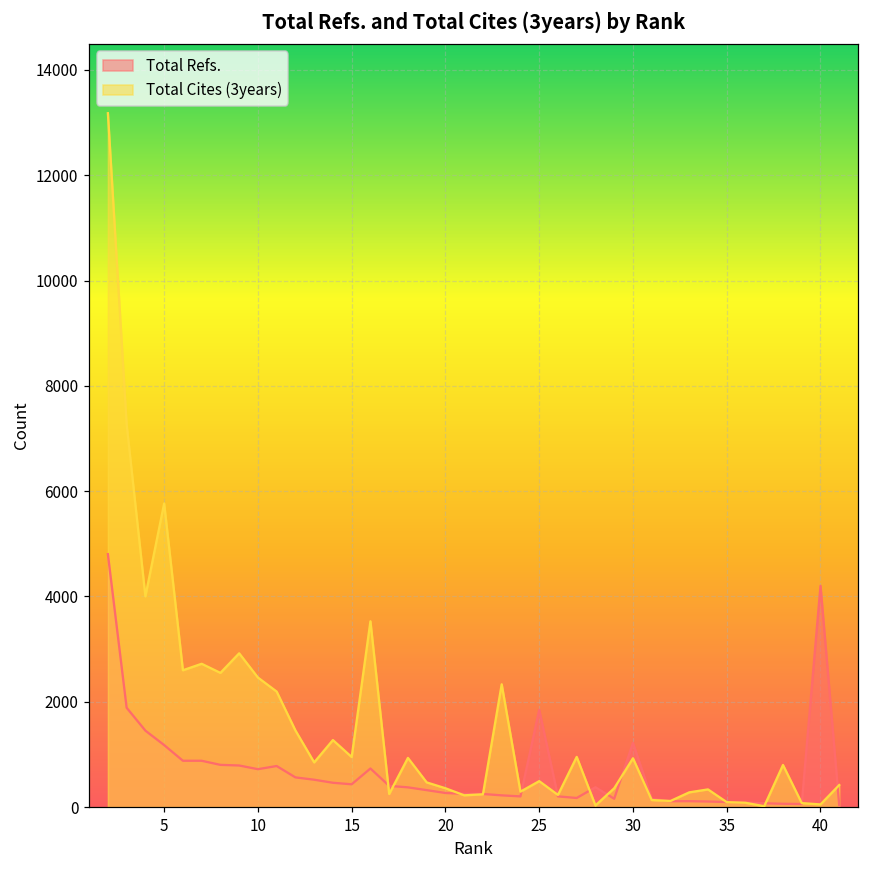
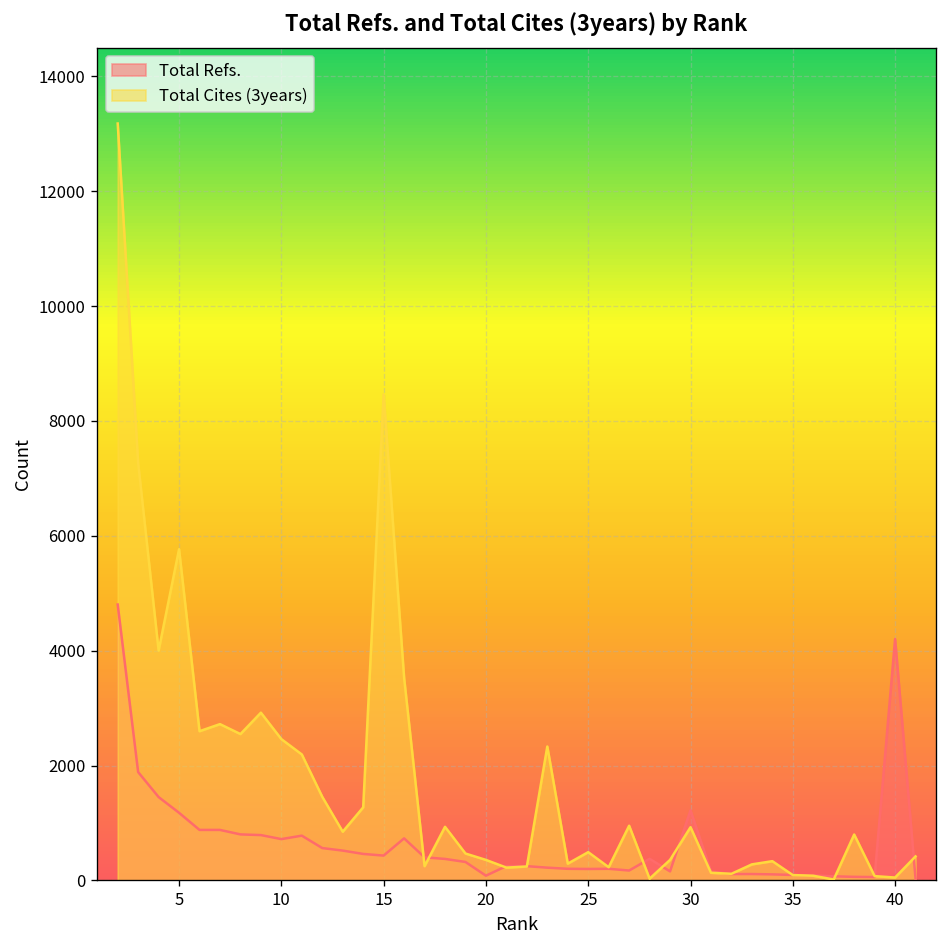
Total Cites (3years), 15: 1000 -> 8500
Total Refs., 20: 300 -> 100
Total Refs., 25: 1800 -> 200
